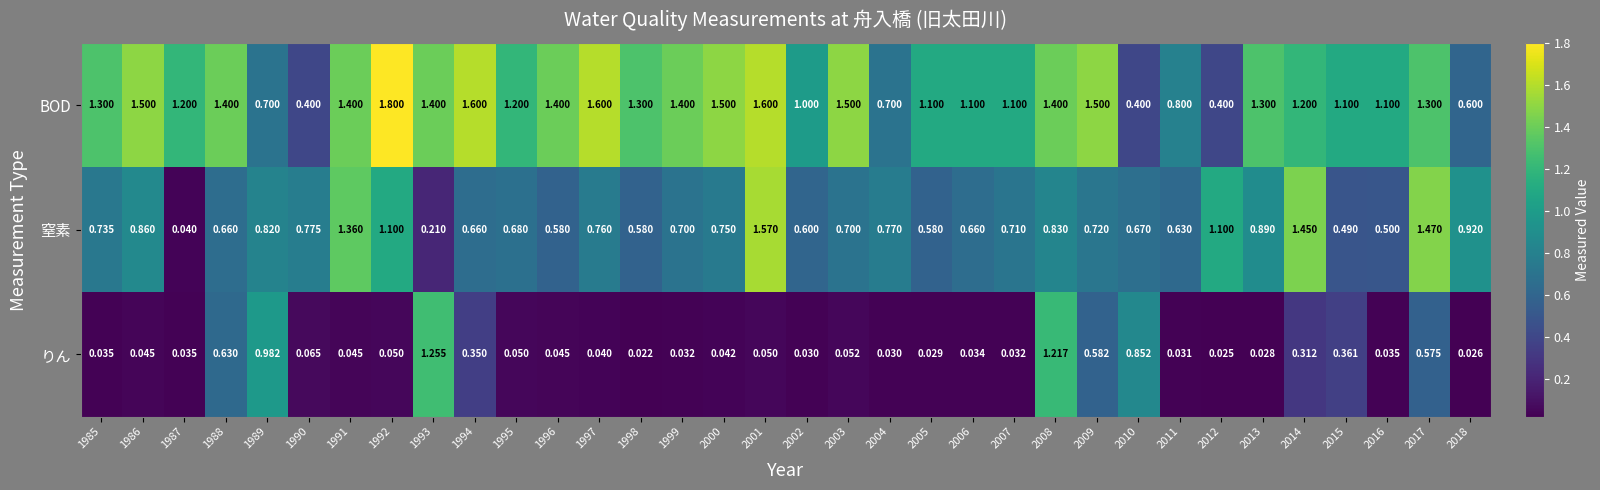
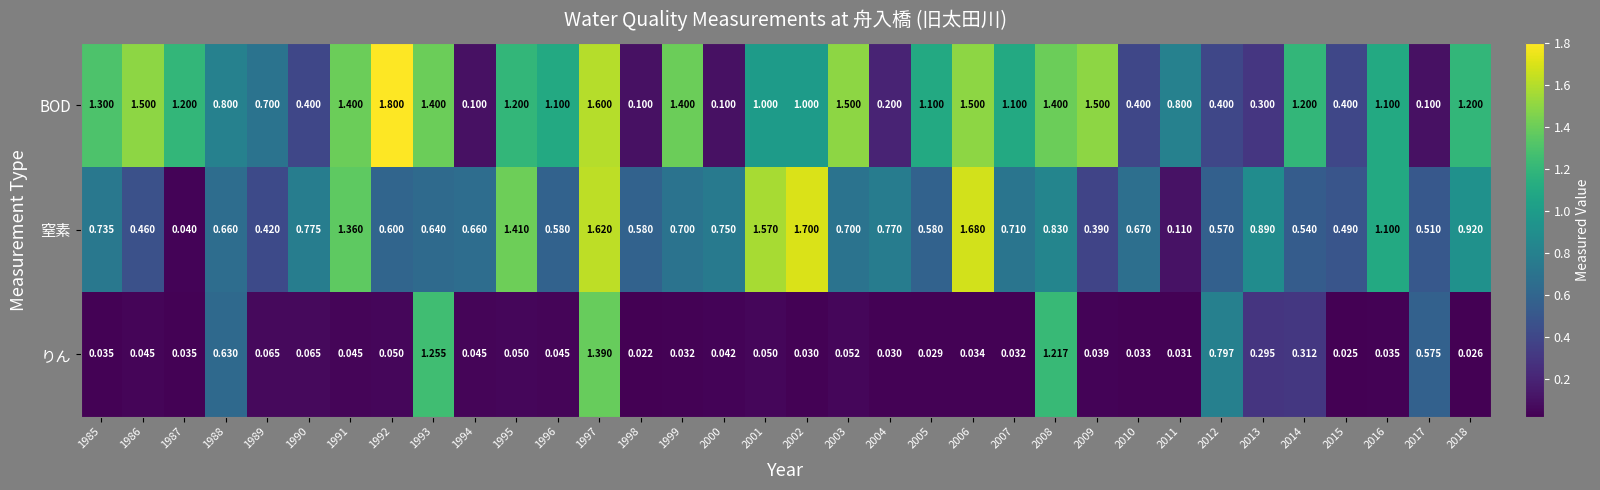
BOD, 1988: 1.400 -> 0.800
BOD, 1994: 1.600 -> 0.100
BOD, 1996: 1.400 -> 1.100
BOD, 1998: 1.300 -> 0.100
BOD, 2000: 1.500 -> 0.100
BOD, 2001: 1.600 -> 1.000
BOD, 2004: 0.700 -> 0.200
BOD, 2006: 1.100 -> 1.500
BOD, 2013: 1.300 -> 0.300
BOD, 2015: 1.100 -> 0.400
BOD, 2017: 1.300 -> 0.100
BOD, 2018: 0.600 -> 1.200
窒素, 1986: 0.860 -> 0.460
窒素, 1989: 0.820 -> 0.420
窒素, 1992: 1.100 -> 0.600
窒素, 1993: 0.210 -> 0.640
窒素, 1995: 0.680 -> 1.410
窒素, 1997: 0.760 -> 1.620
窒素, 2002: 0.600 -> 1.700
窒素, 2006: 0.660 -> 1.680
窒素, 2009: 0.720 -> 0.390
窒素, 2011: 0.630 -> 0.110
窒素, 2012: 1.100 -> 0.570
窒素, 2014: 1.450 -> 0.540
窒素, 2016: 0.500 -> 1.100
窒素, 2017: 1.470 -> 0.510
りん, 1989: 0.982 -> 0.065
りん, 1994: 0.350 -> 0.045
りん, 1997: 0.040 -> 1.390
りん, 2009: 0.582 -> 0.039
りん, 2010: 0.852 -> 0.033
りん, 2012: 0.025 -> 0.797
りん, 2013: 0.028 -> 0.295
りん, 2015: 0.361 -> 0.025
